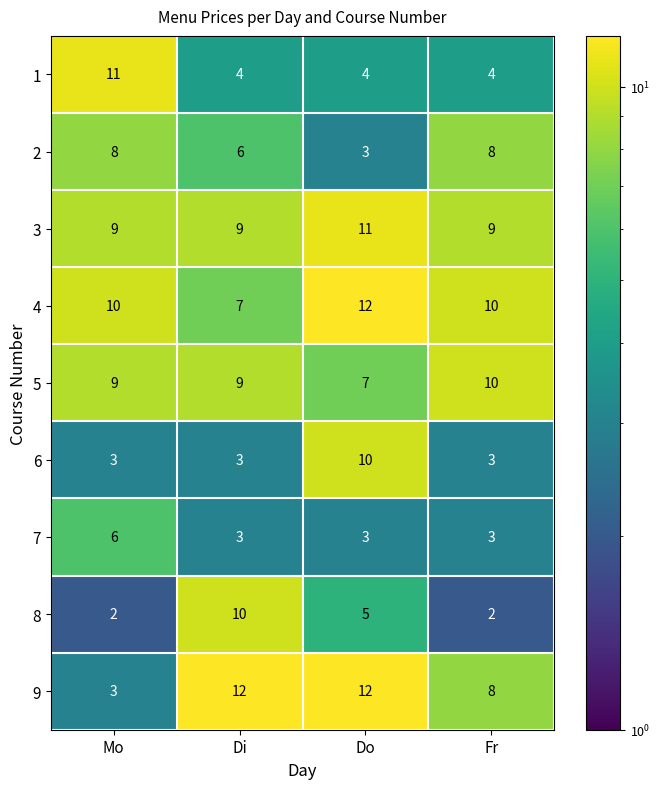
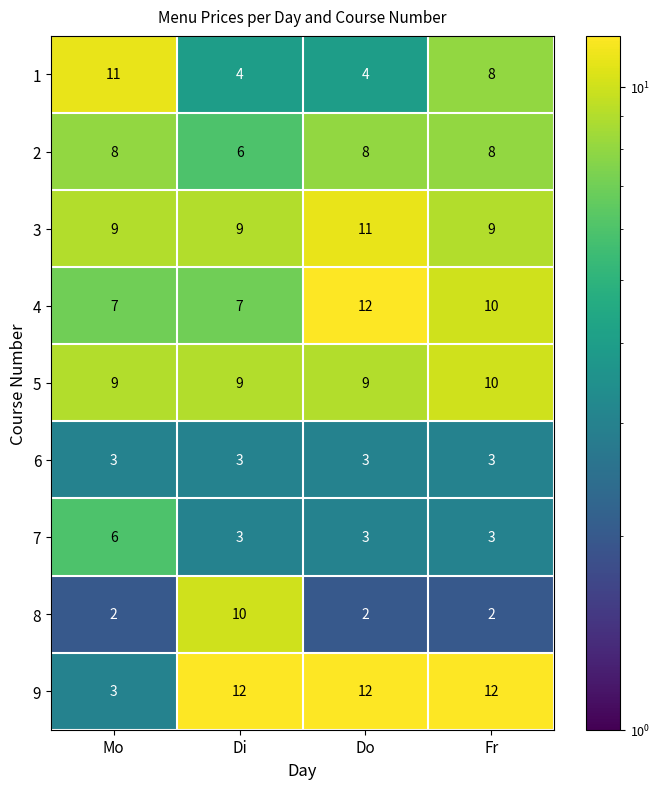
1, Fr: 4 -> 8
2, Do: 3 -> 8
4, Mo: 10 -> 7
5, Do: 7 -> 9
6, Do: 10 -> 3
8, Do: 5 -> 2
9, Fr: 8 -> 12
